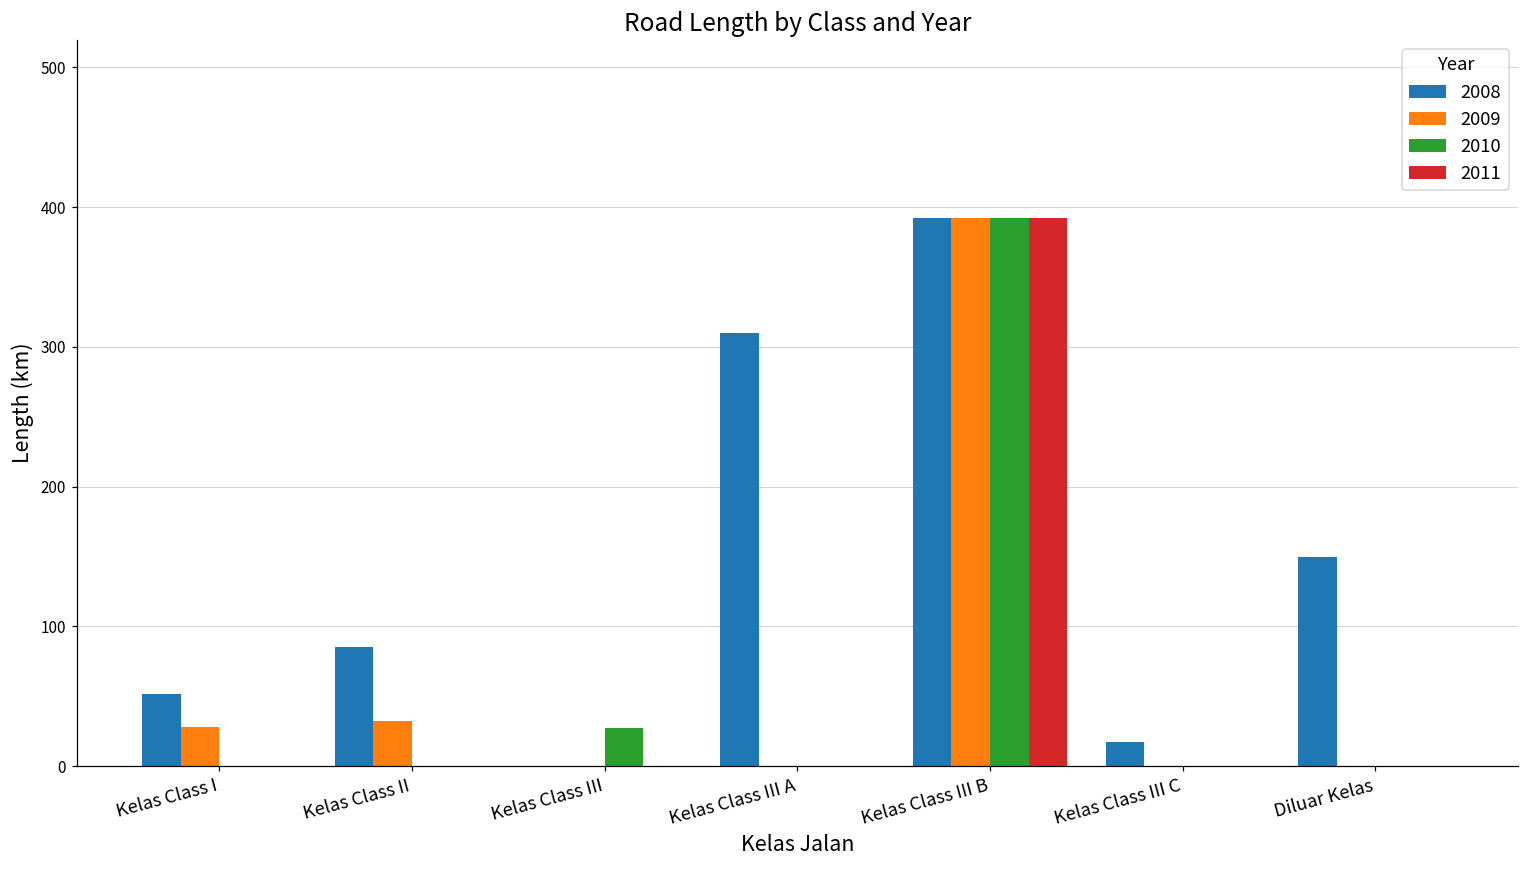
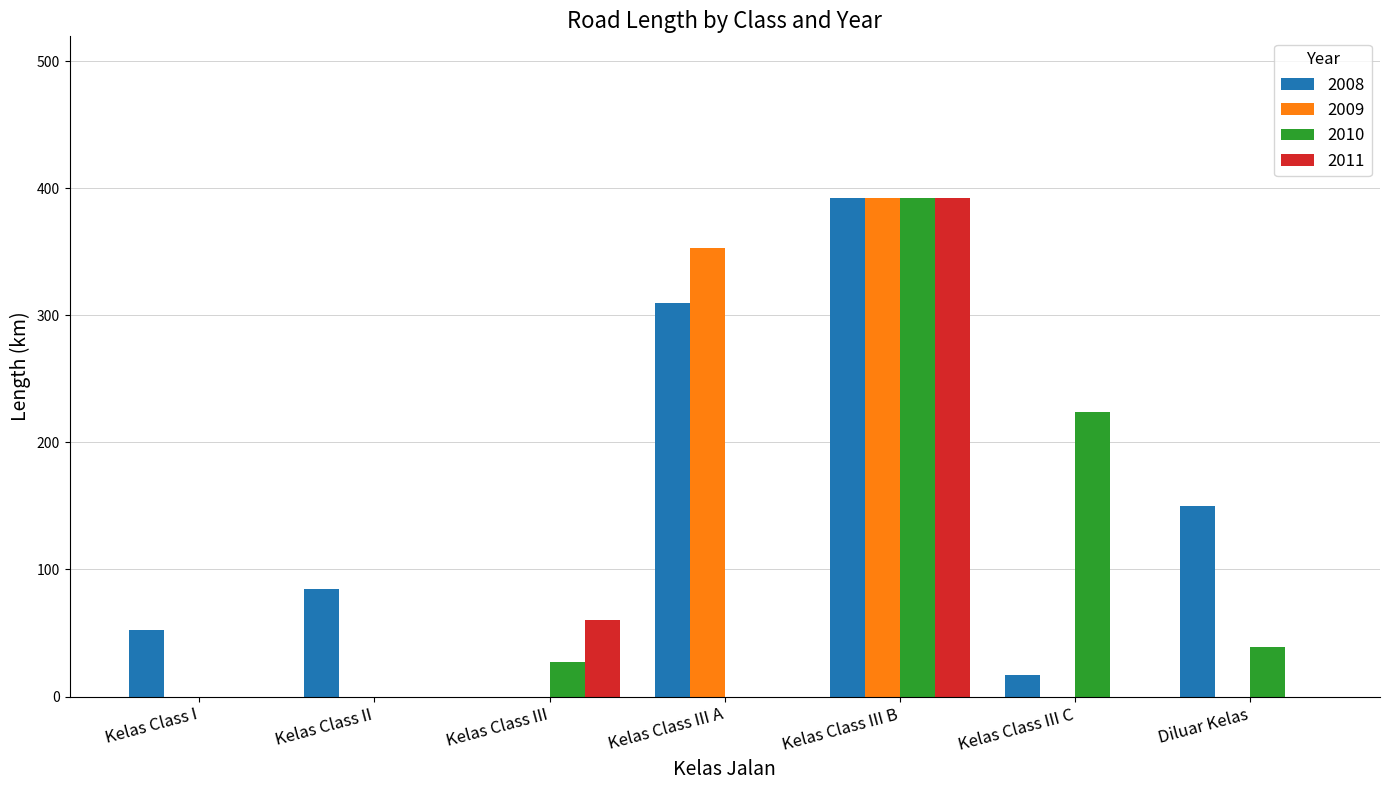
2009, Kelas Class I: 28 -> 0
2009, Kelas Class II: 32 -> 0
2011, Kelas Class III: 0 -> 60
2009, Kelas Class III A: 0 -> 353
2010, Kelas Class III C: 0 -> 224
2010, Diluar Kelas: 0 -> 39
